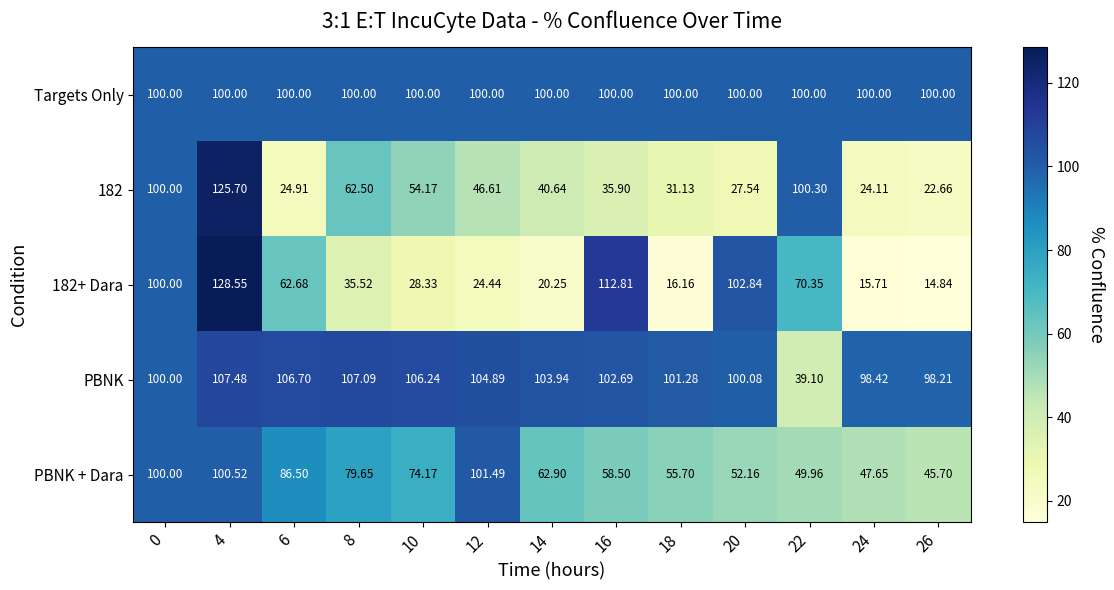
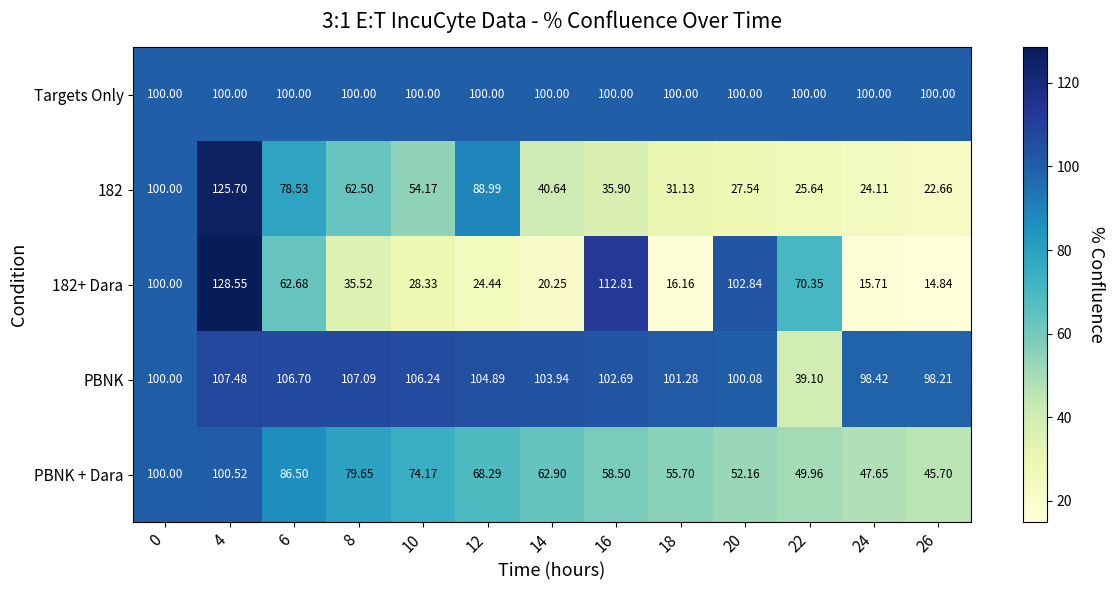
182, 6: 24.91 -> 78.53
182, 12: 46.61 -> 88.99
182, 22: 100.30 -> 25.64
PBNK + Dara, 12: 101.49 -> 68.29
